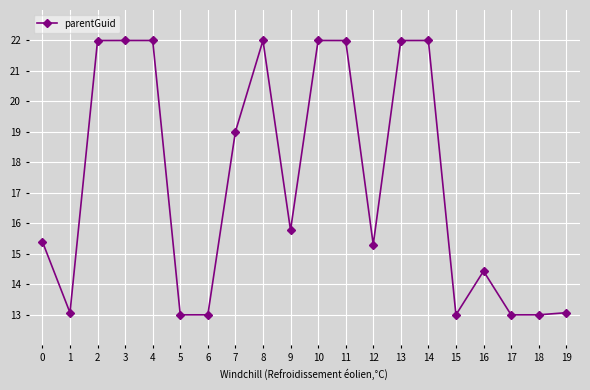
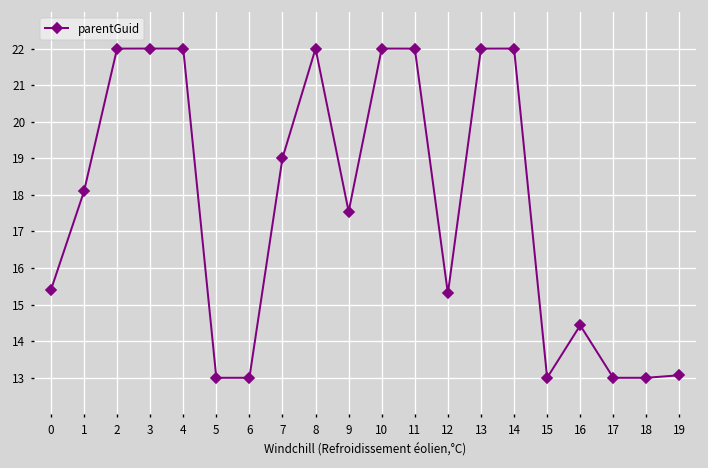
1: 13.1 -> 18.1
9: 15.8 -> 17.5
